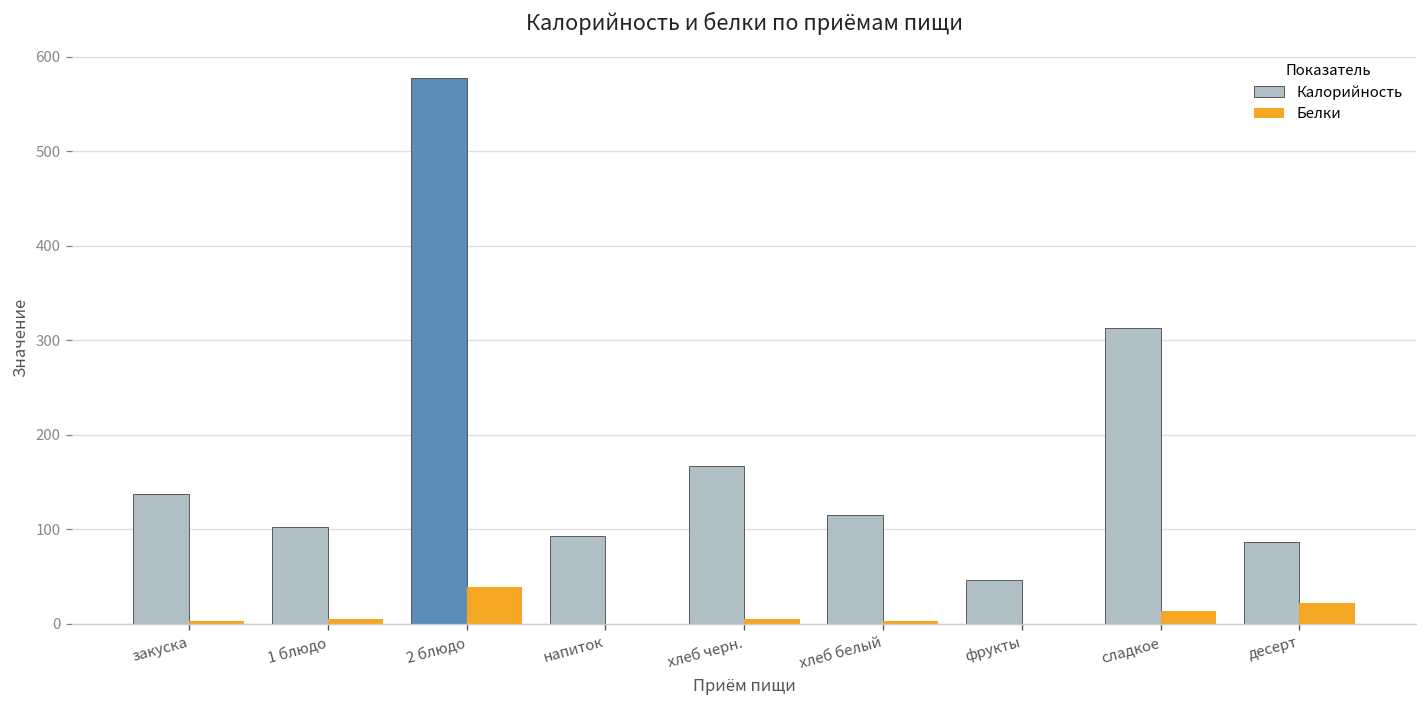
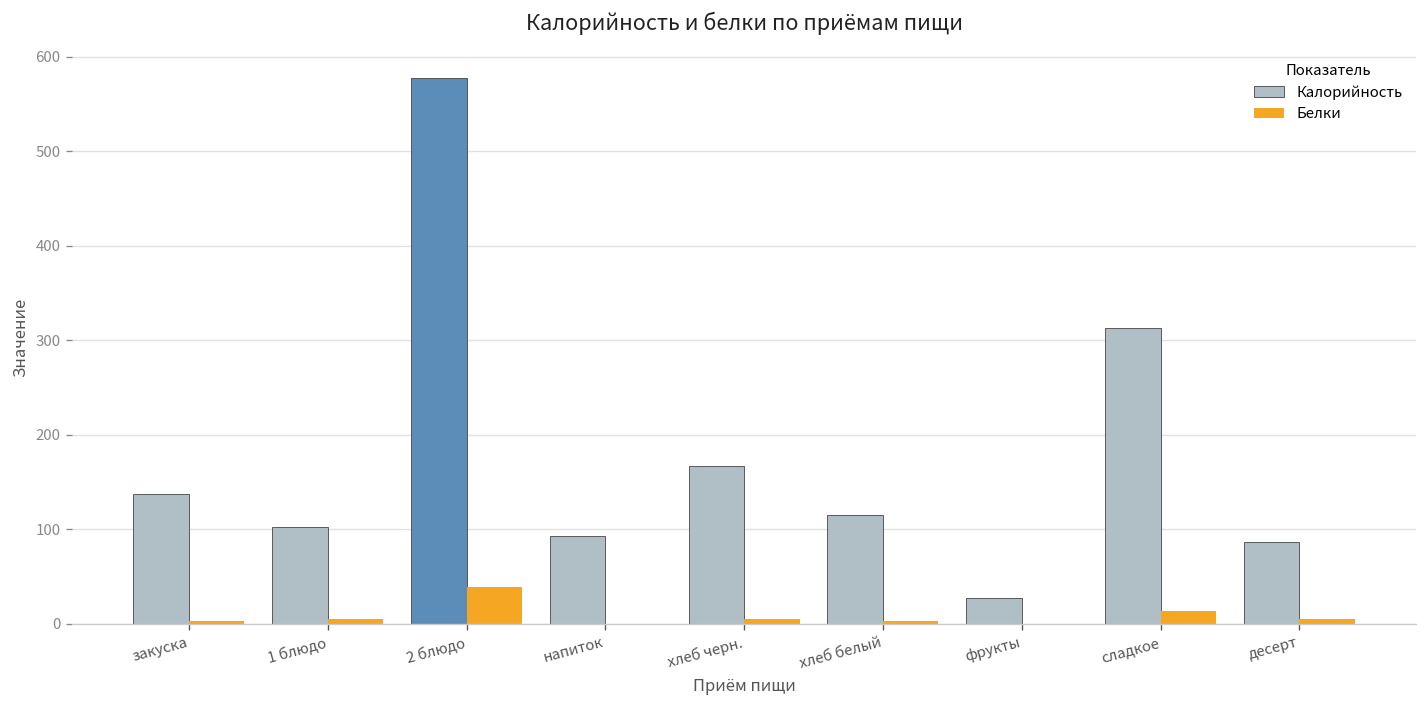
Калорийность, фрукты: 50 -> 30
Белки, десерт: 20 -> 10
